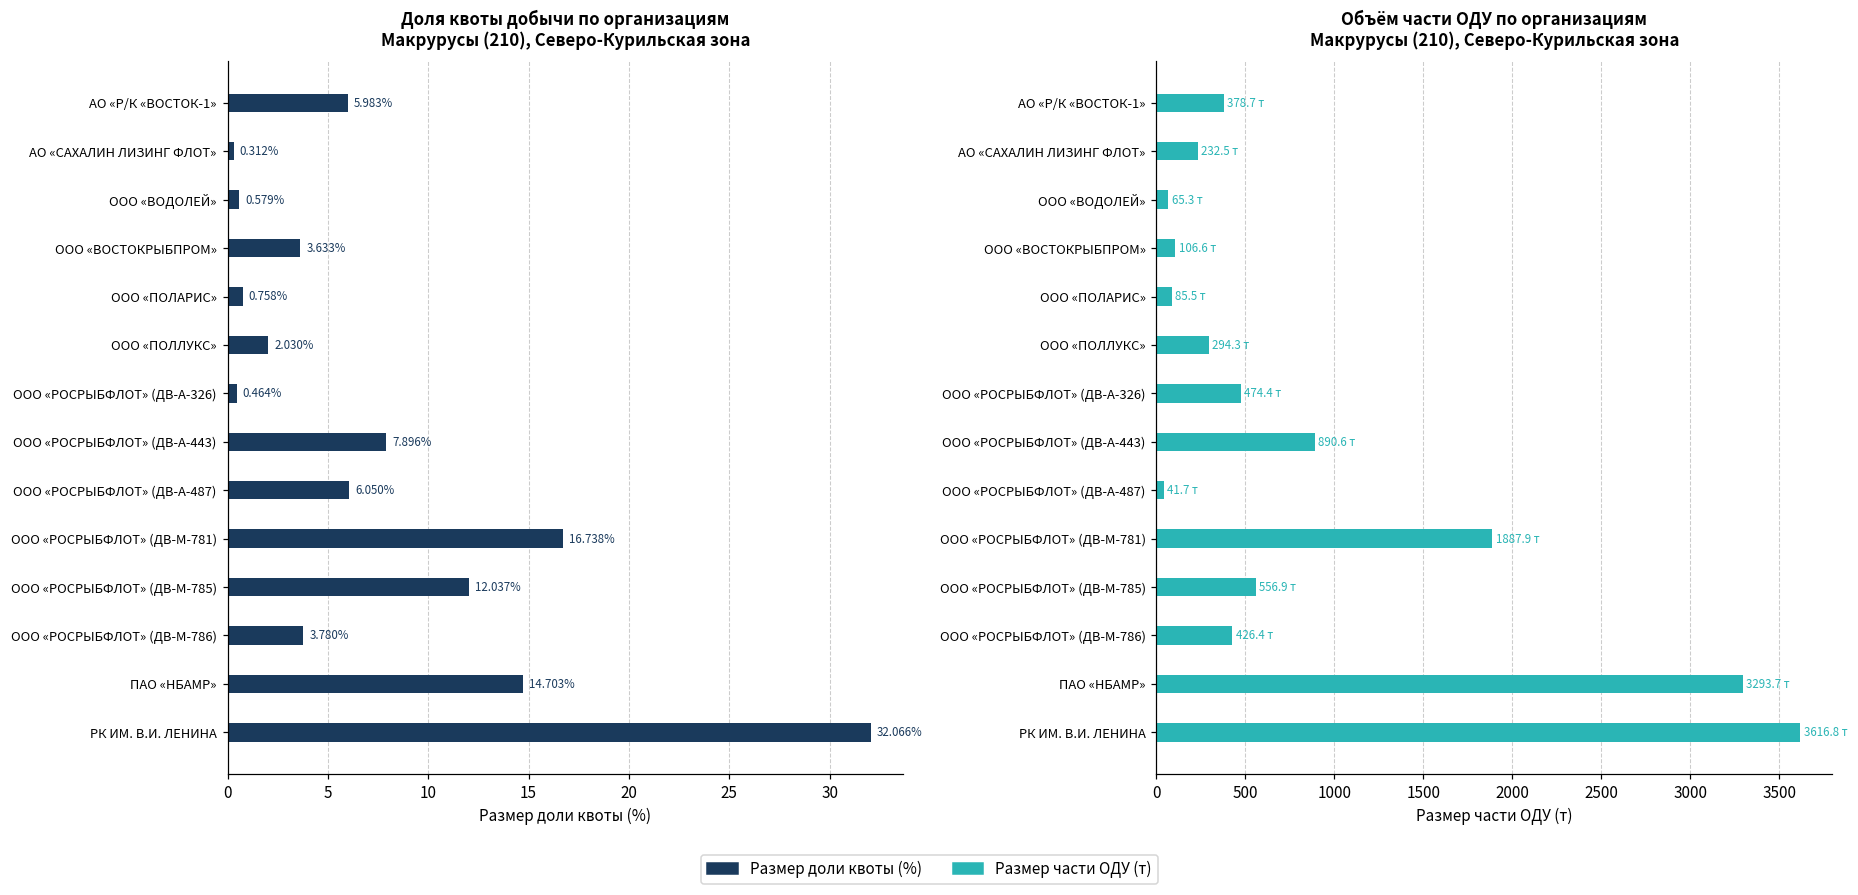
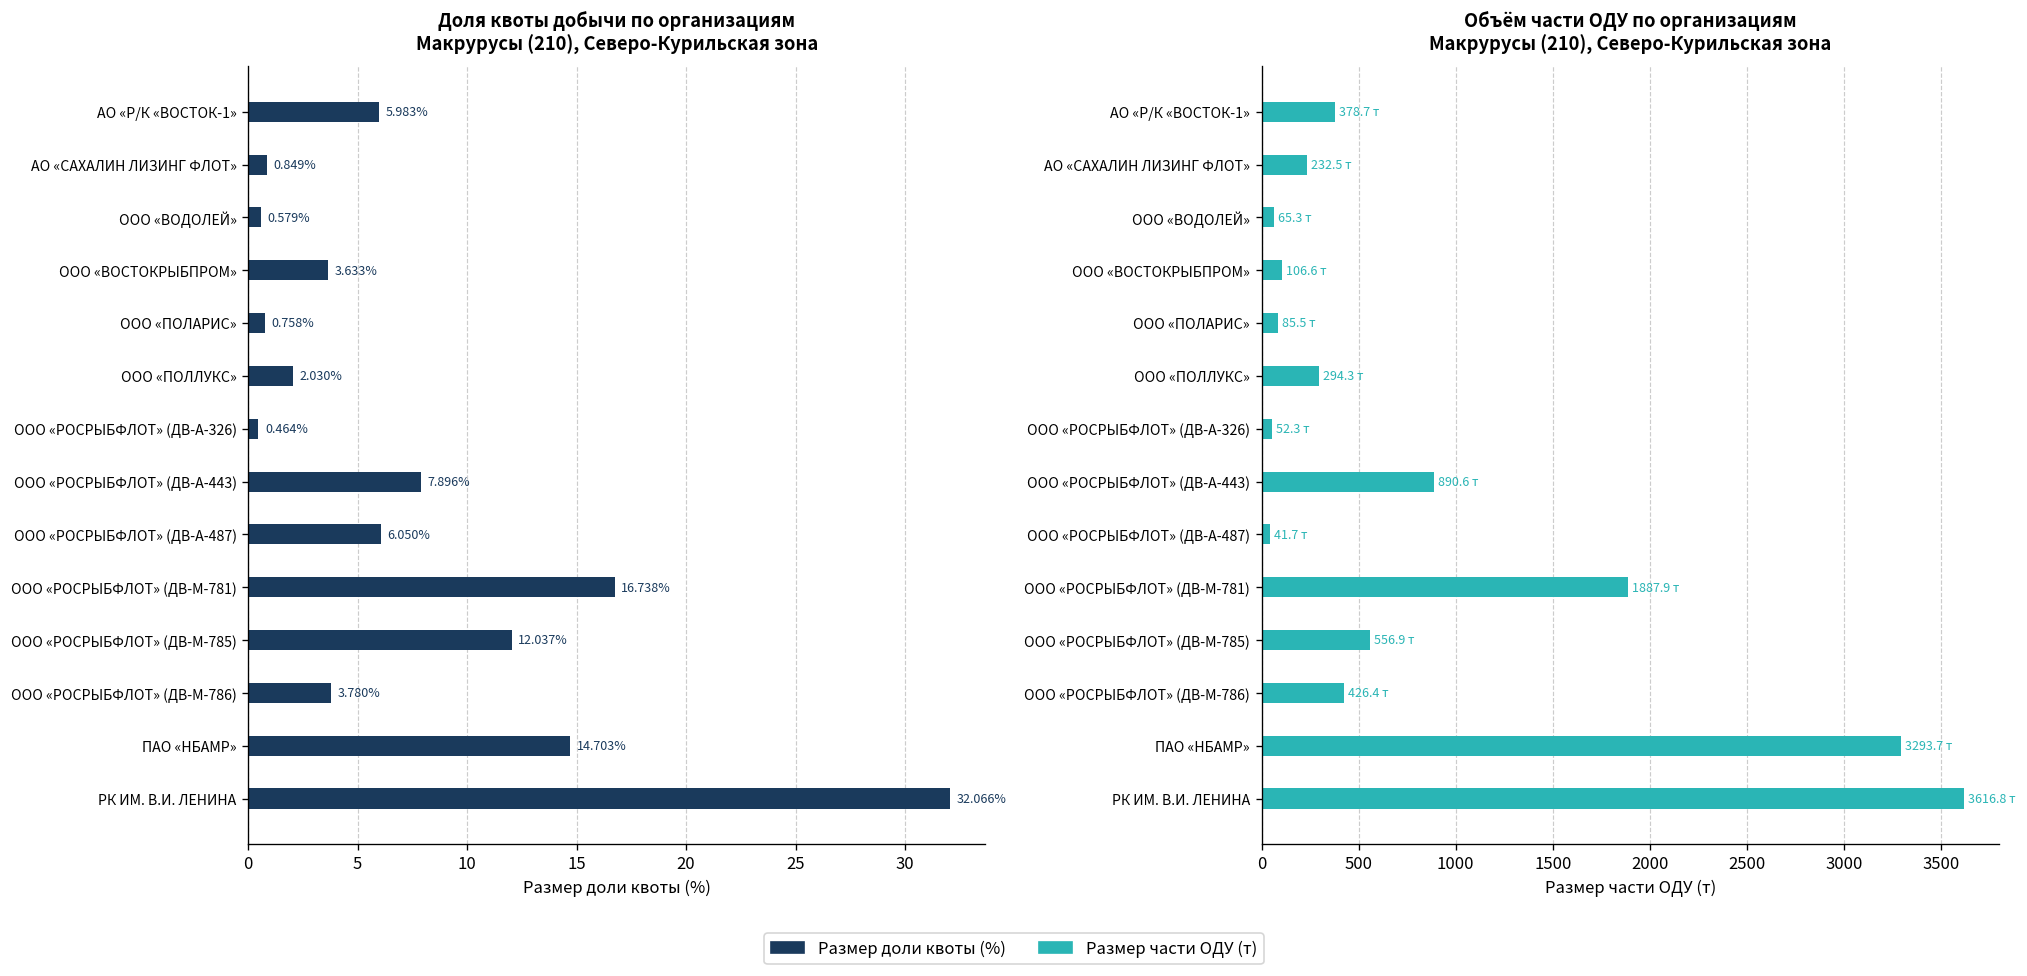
Доля квоты добычи по организациям Макрурусы (210), Северо-Курильская зона, АО «САХАЛИН ЛИЗИНГ ФЛОТ»: 0.312% -> 0.849%
Объём части ОДУ по организациям Макрурусы (210), Северо-Курильская зона, ООО «РОСРЫБФЛОТ» (ДВ-А-326): 474.4 -> 52.3
